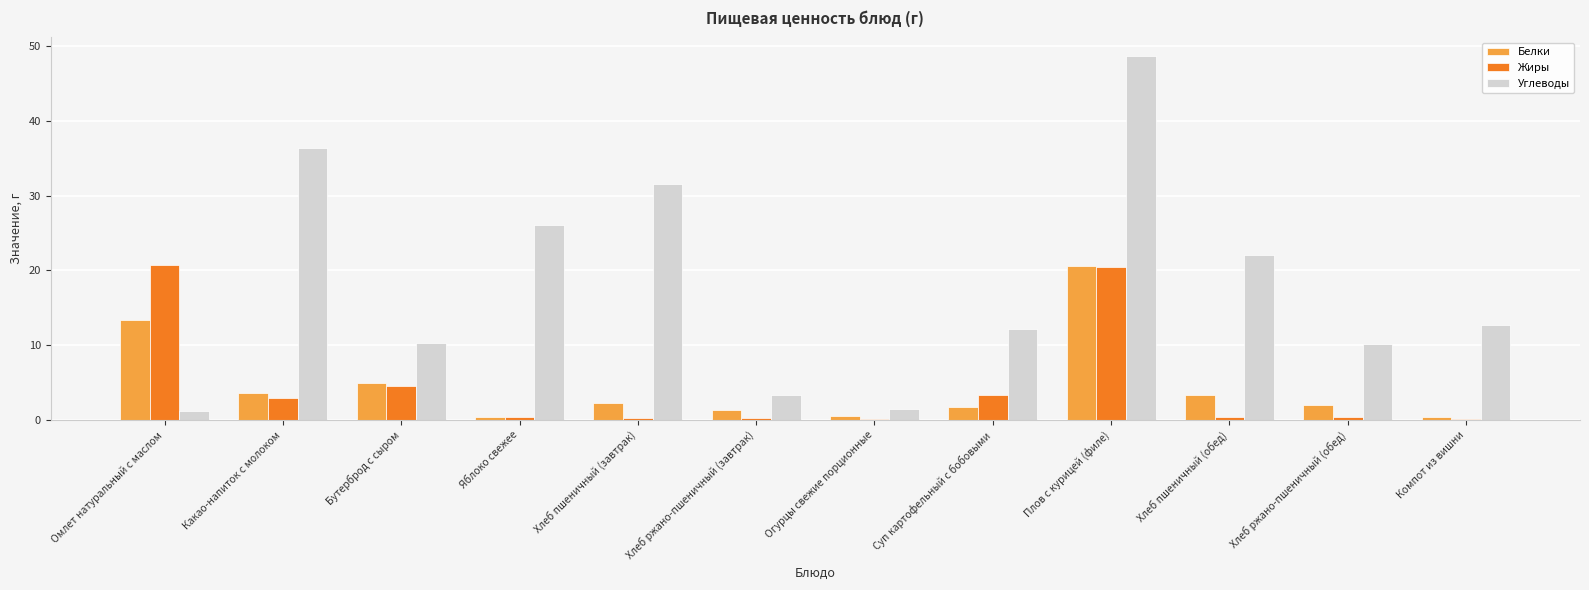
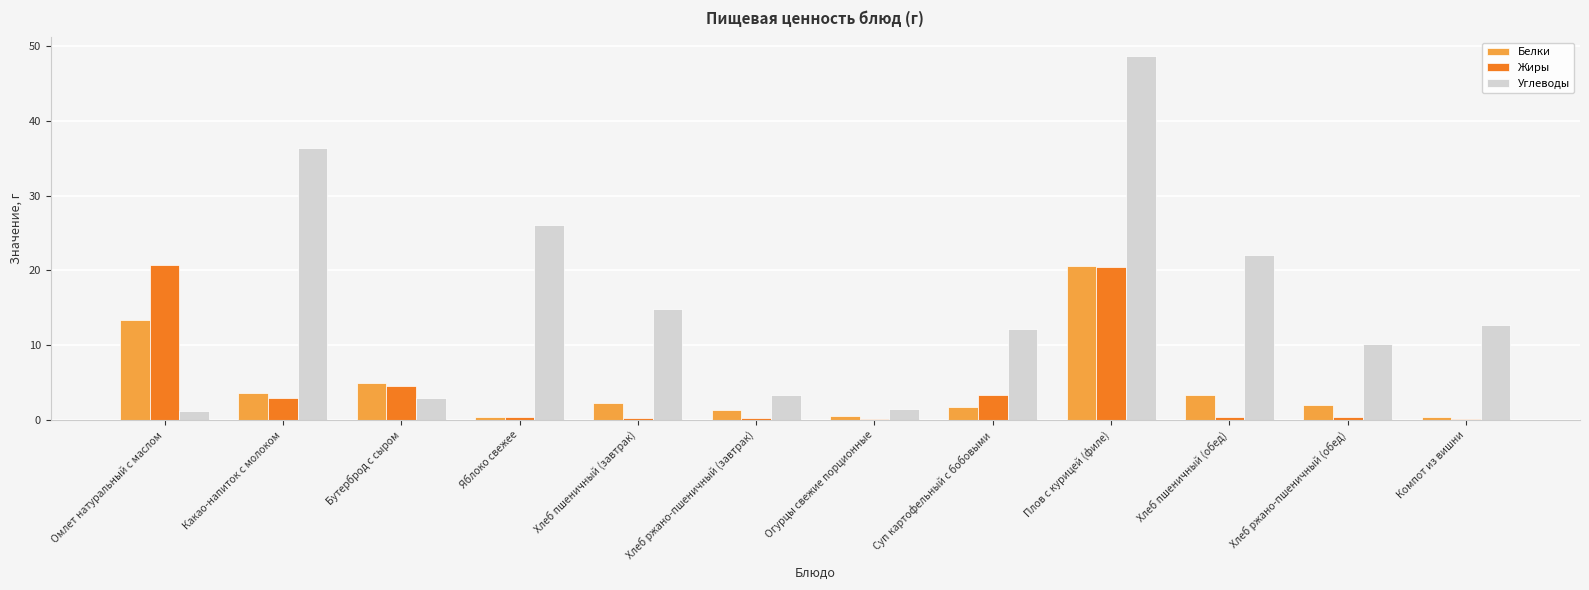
Углеводы, Бутерброд с сыром: 10 -> 3
Углеводы, Хлеб пшеничный (завтрак): 32 -> 15
